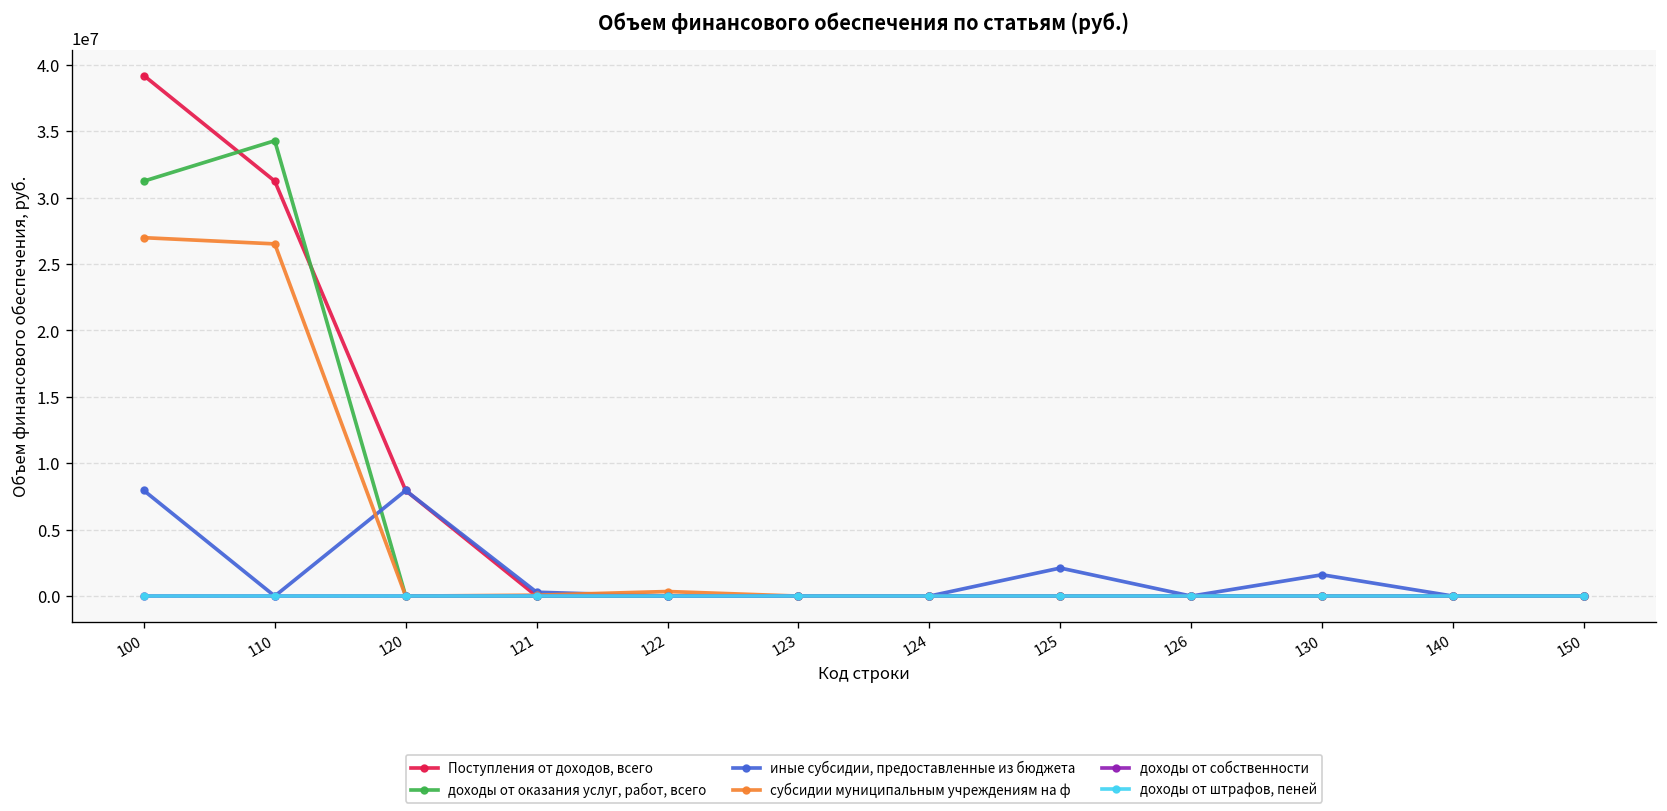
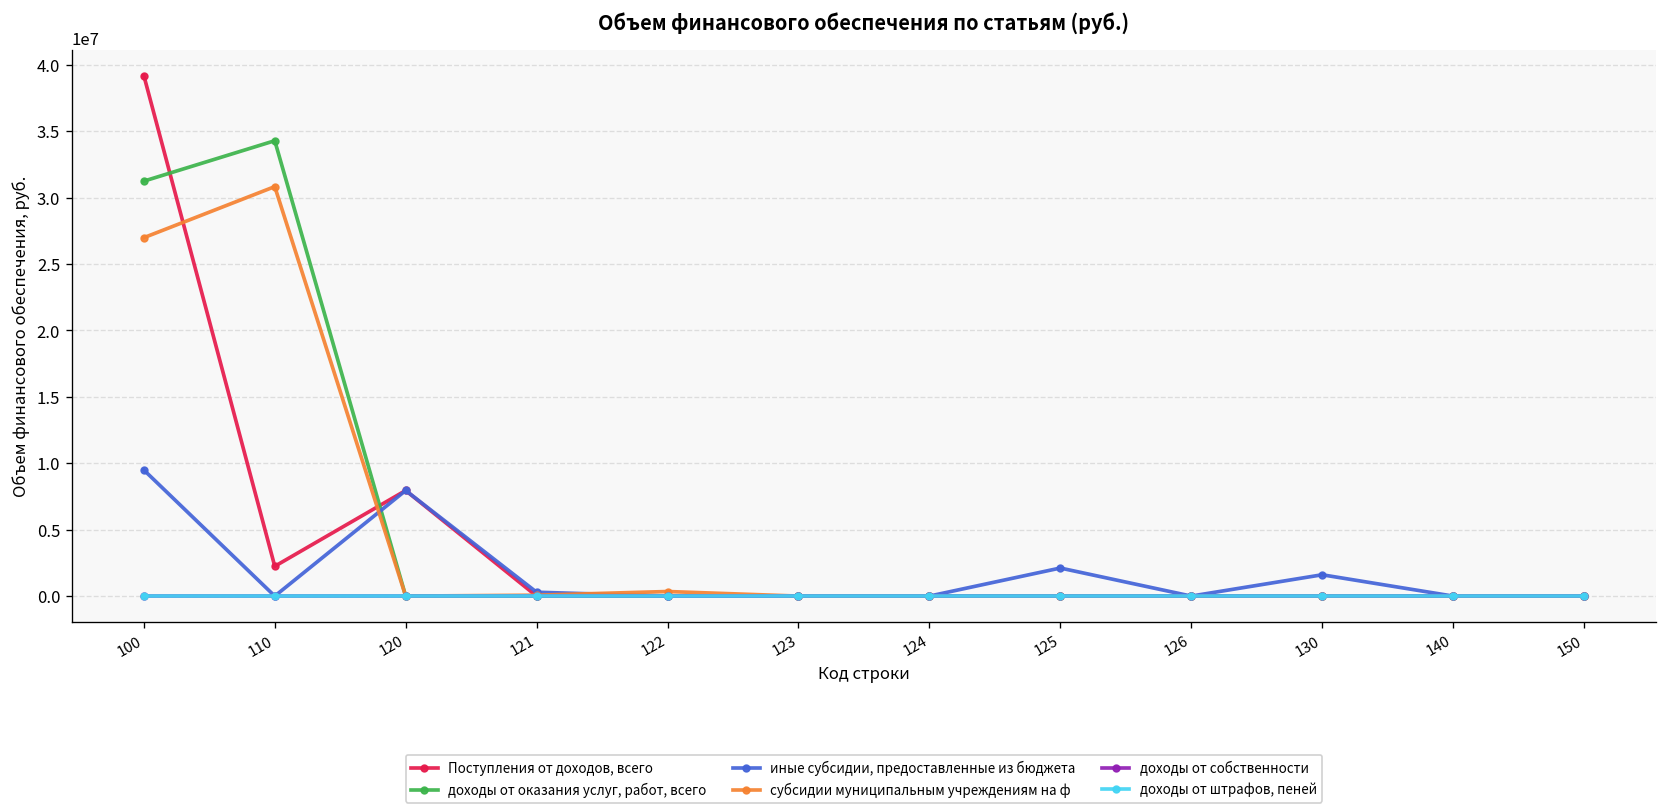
иные субсидии, предоставленные из бюджета, 100: 7900000 -> 9500000
Поступления от доходов, всего, 110: 31200000 -> 2200000
субсидии муниципальным учреждениям на ф, 110: 26500000 -> 30800000
